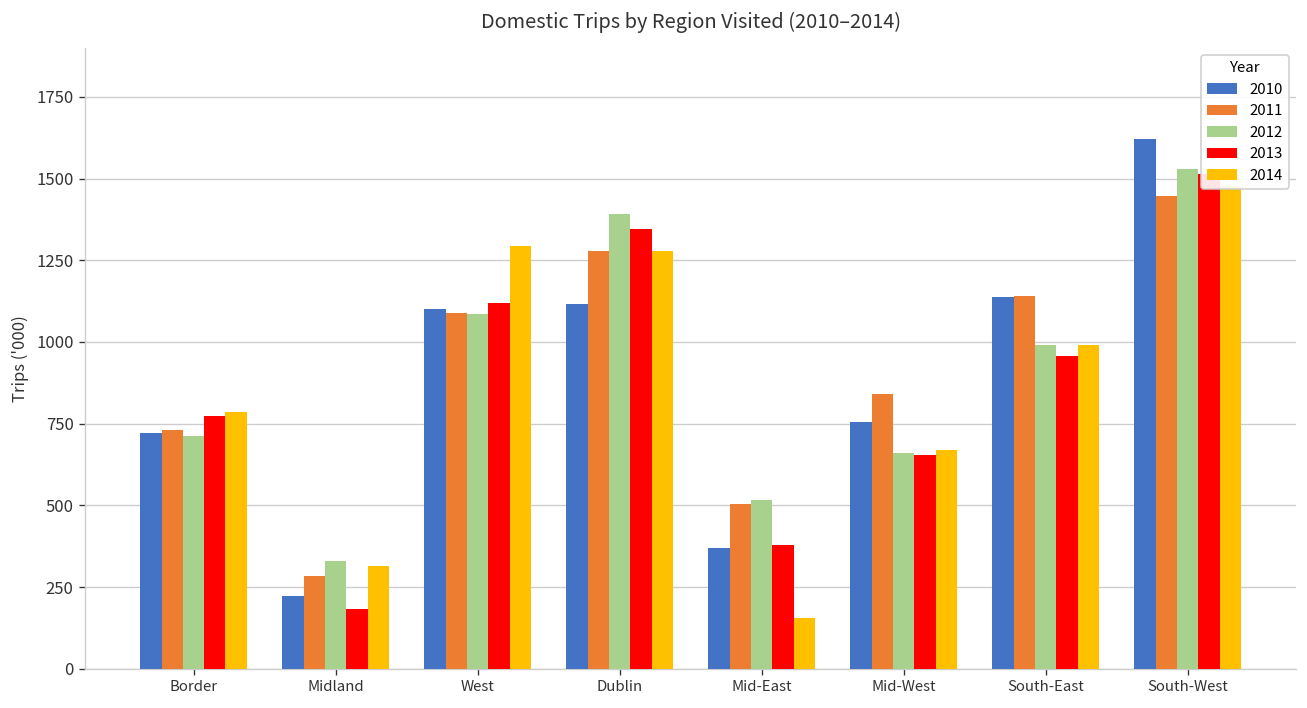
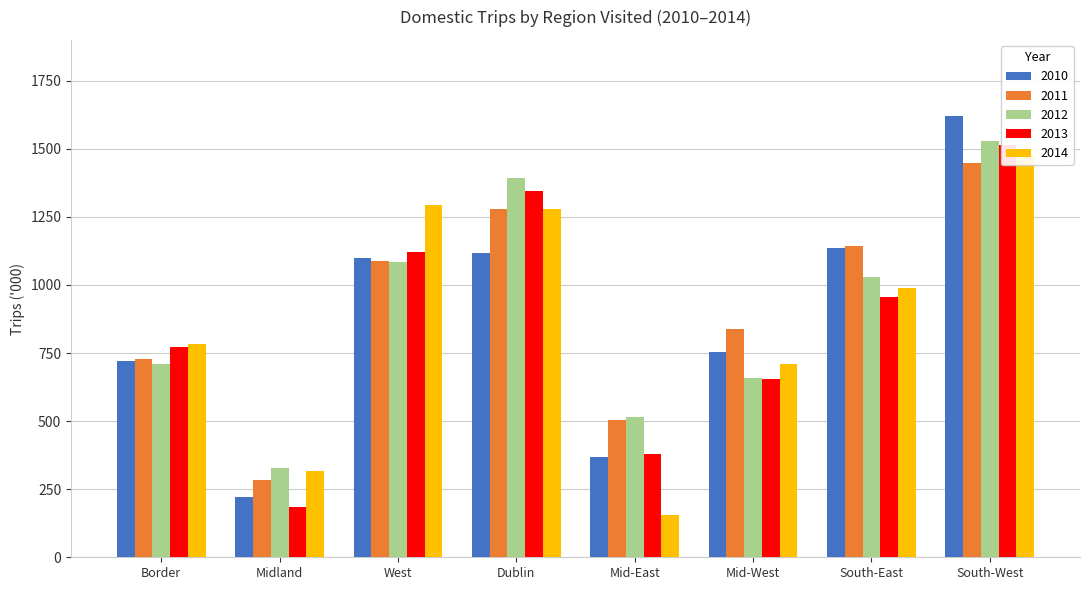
2014, Mid-West: 670 -> 710
2012, South-East: 990 -> 1030
